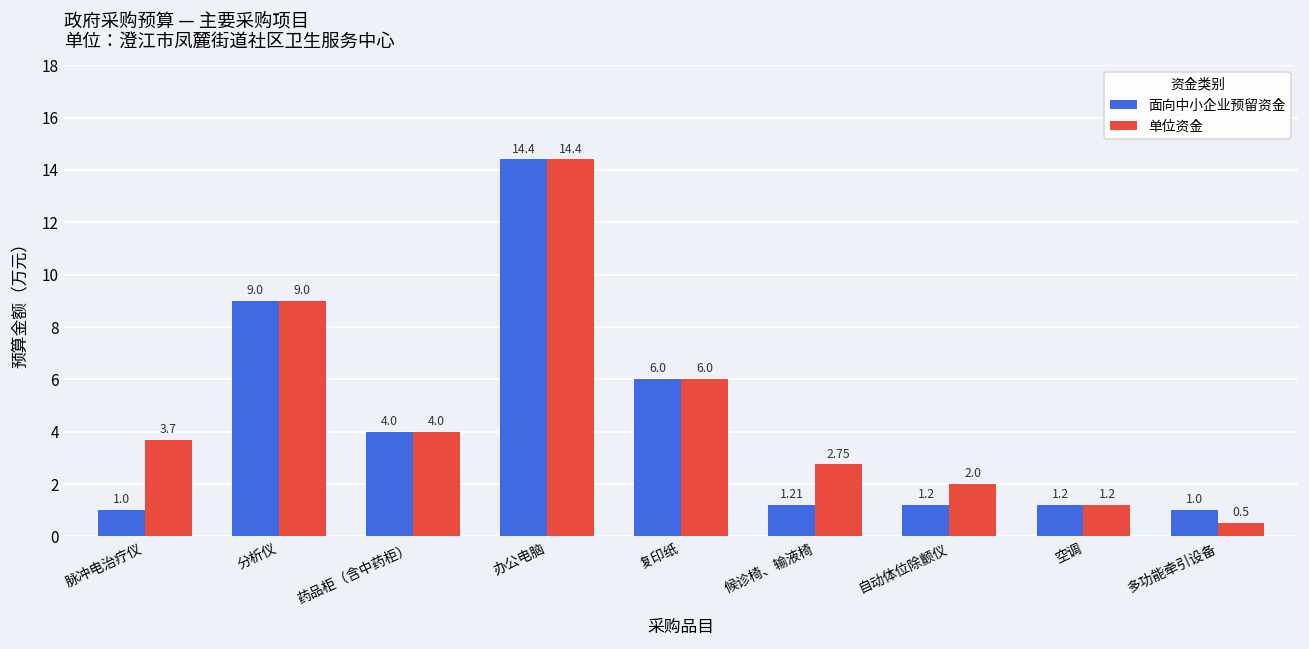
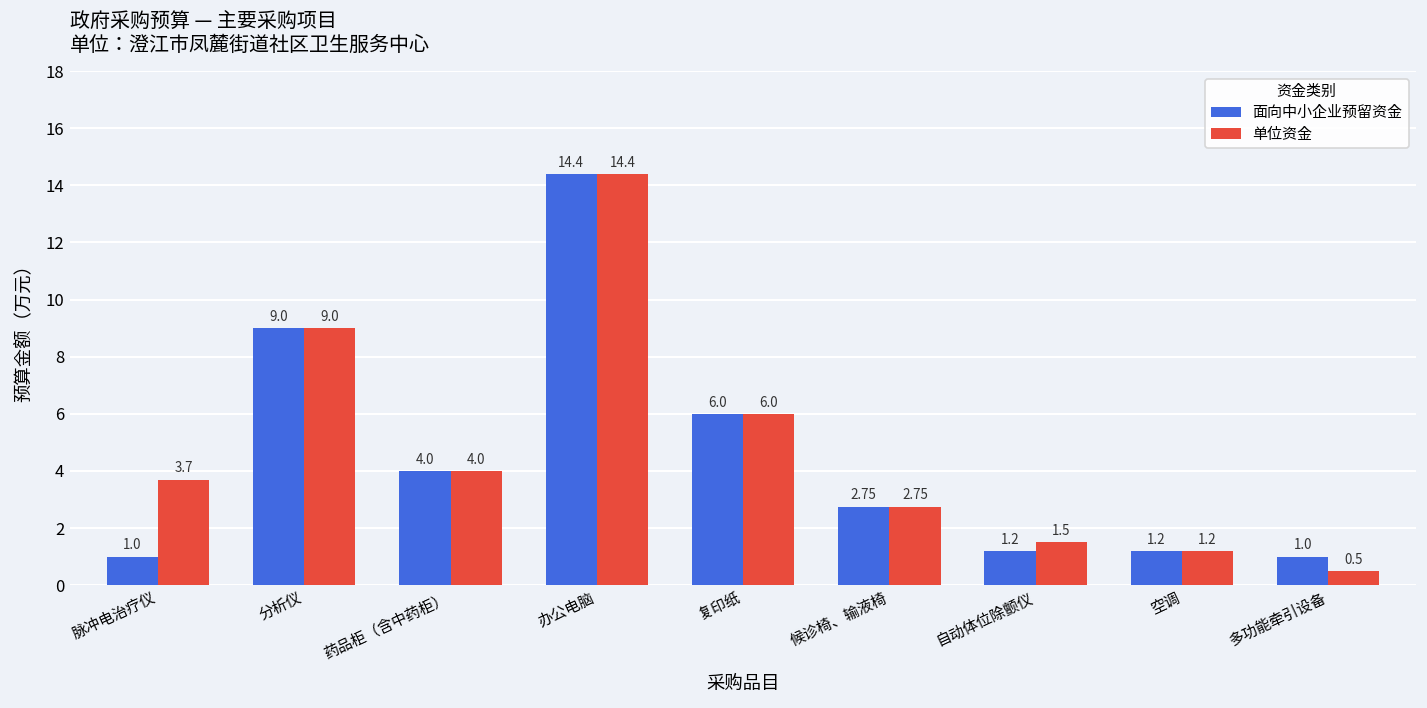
面向中小企业预留资金, 候诊椅、输液椅: 1.21 -> 2.75
单位资金, 自动体位除颤仪: 2.0 -> 1.5
